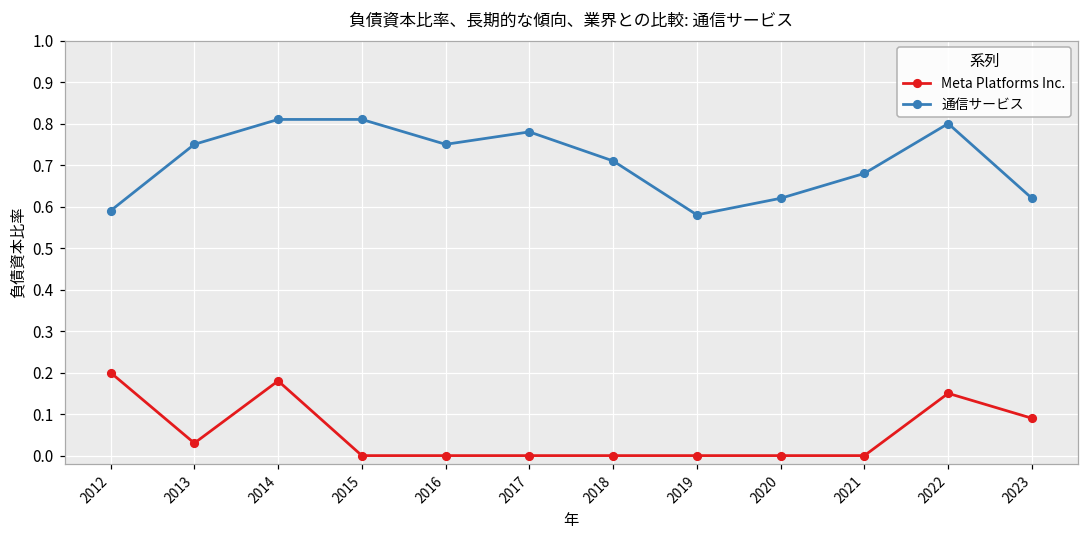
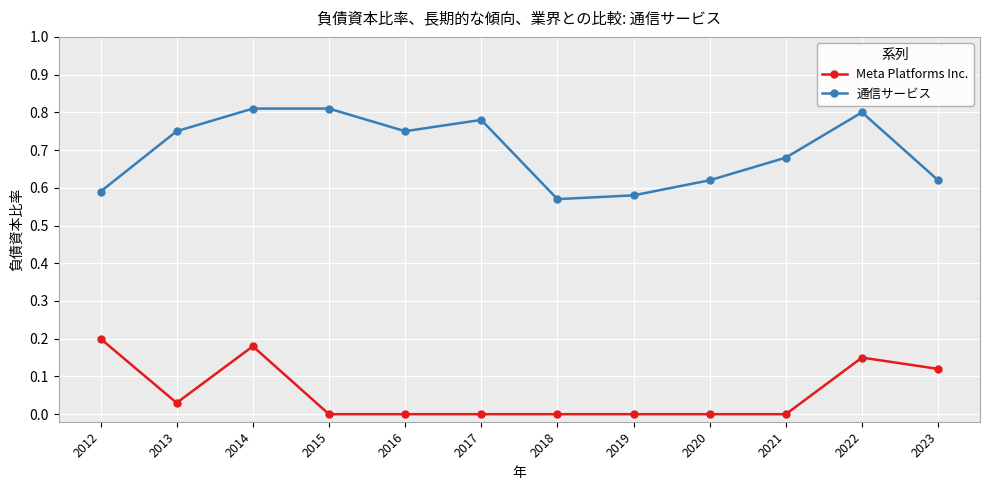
通信サービス, 2018: 0.71 -> 0.57
Meta Platforms Inc., 2023: 0.09 -> 0.12
